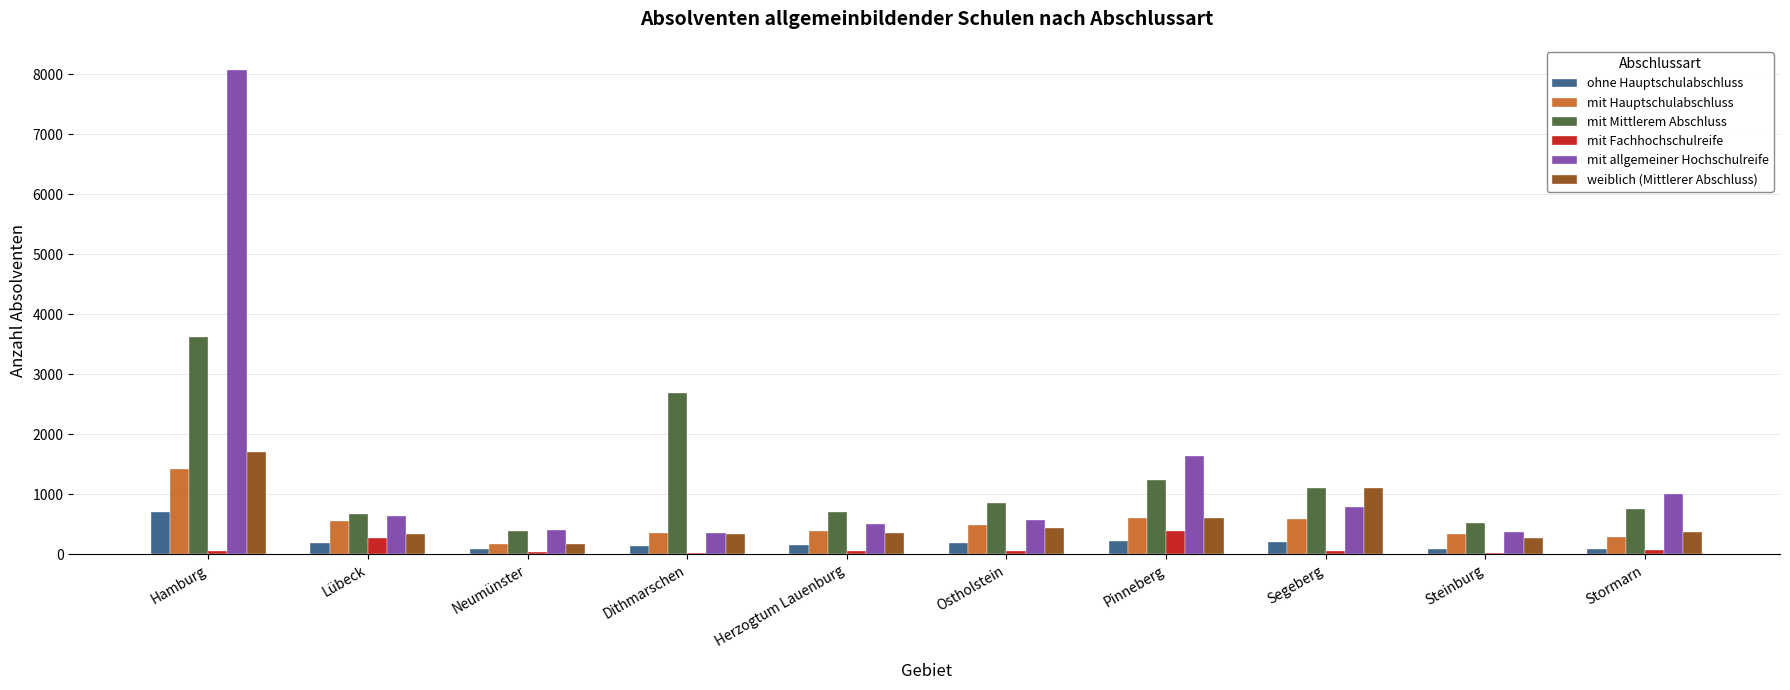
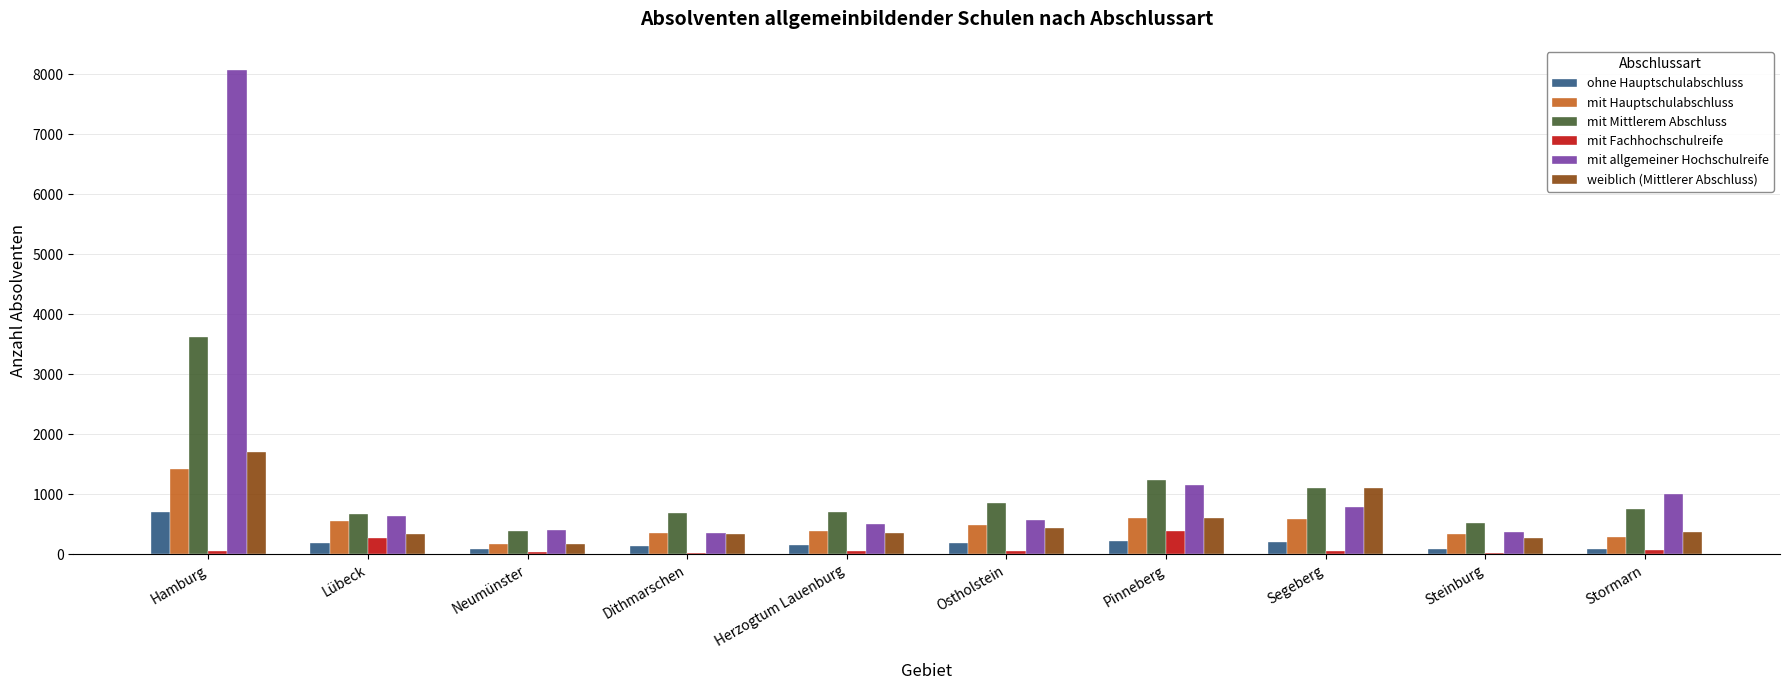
mit Mittlerem Abschluss, Dithmarschen: 2700 -> 700
mit allgemeiner Hochschulreife, Pinneberg: 1600 -> 1200
